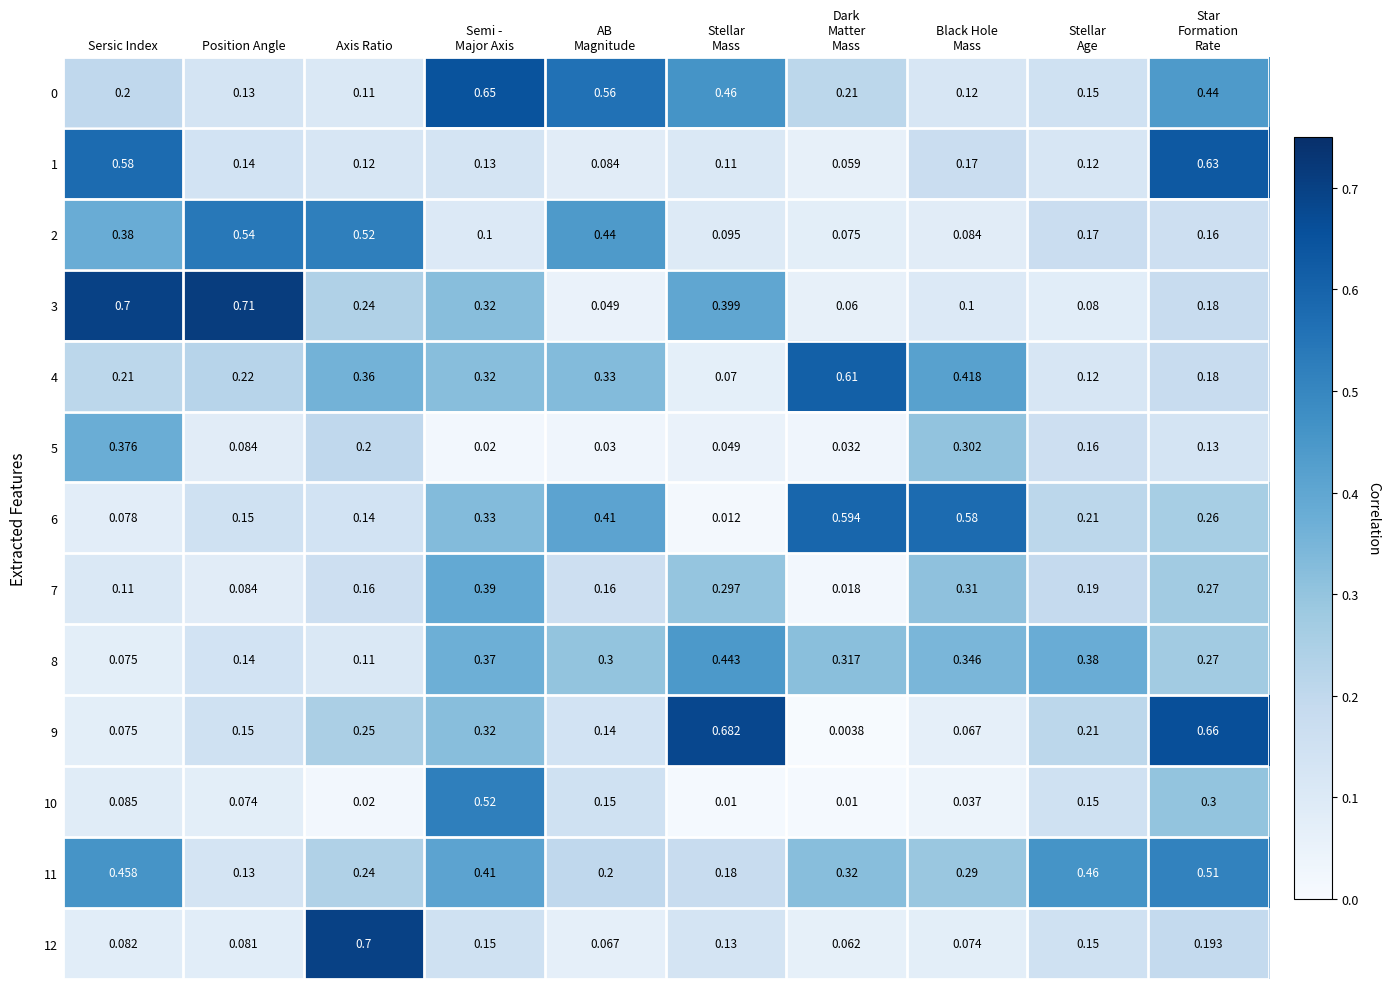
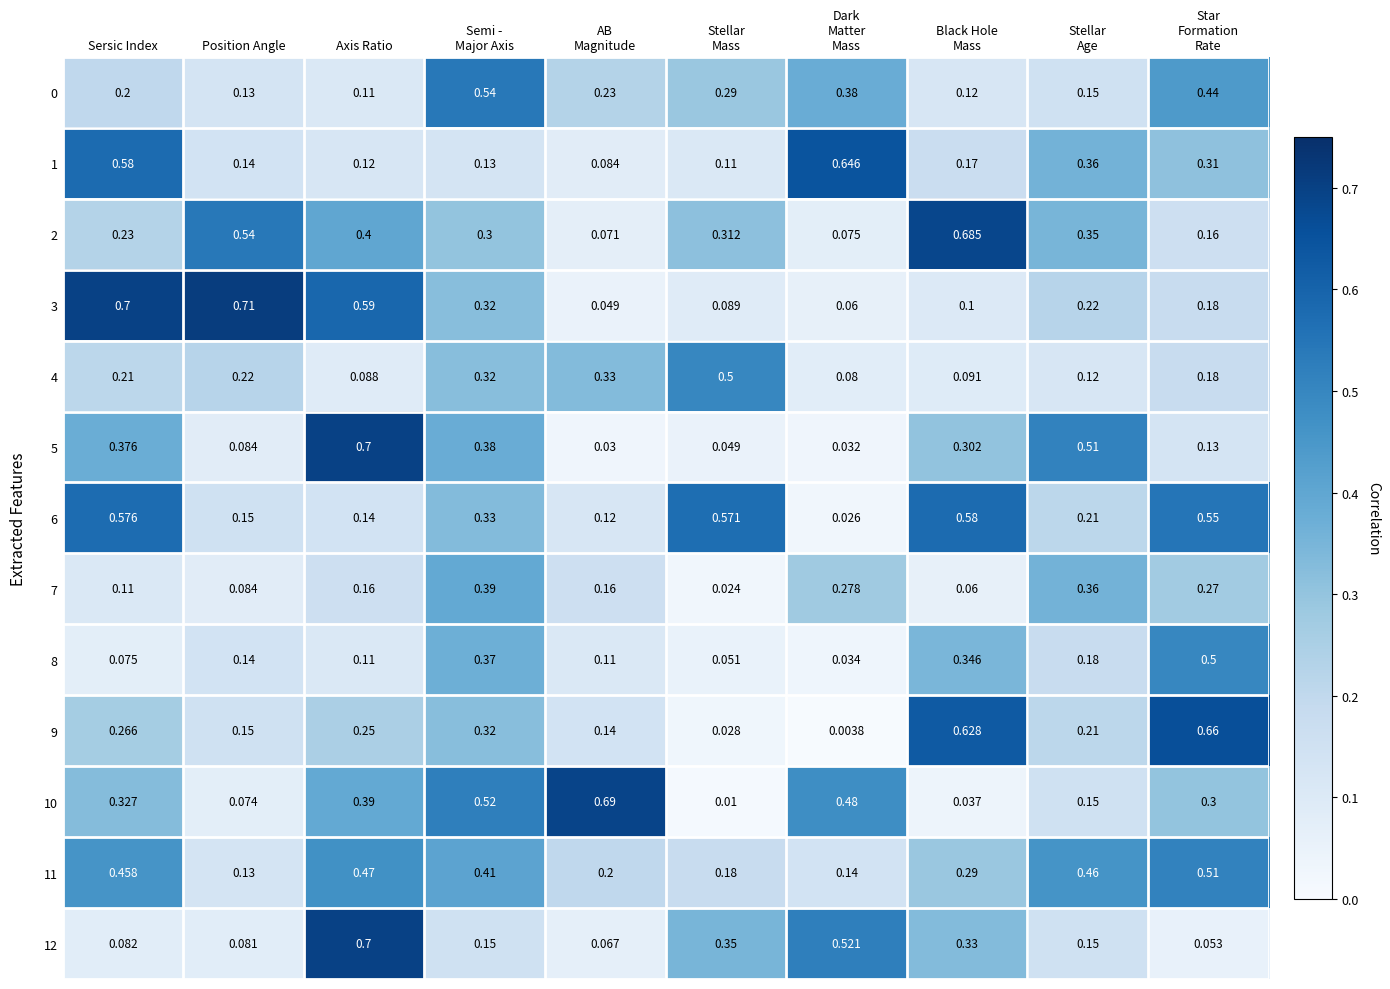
0, Semi - Major Axis: 0.65 -> 0.54
0, AB Magnitude: 0.56 -> 0.23
0, Stellar Mass: 0.46 -> 0.29
0, Dark Matter Mass: 0.21 -> 0.38
1, Dark Matter Mass: 0.059 -> 0.646
1, Stellar Age: 0.12 -> 0.36
1, Star Formation Rate: 0.63 -> 0.31
2, Sersic Index: 0.38 -> 0.23
2, Axis Ratio: 0.52 -> 0.4
2, Semi - Major Axis: 0.1 -> 0.3
2, AB Magnitude: 0.44 -> 0.071
2, Stellar Mass: 0.095 -> 0.312
2, Black Hole Mass: 0.084 -> 0.685
2, Stellar Age: 0.17 -> 0.35
3, Axis Ratio: 0.24 -> 0.59
3, Stellar Mass: 0.399 -> 0.089
3, Stellar Age: 0.08 -> 0.22
4, Axis Ratio: 0.36 -> 0.088
4, Stellar Mass: 0.07 -> 0.5
4, Dark Matter Mass: 0.61 -> 0.08
4, Black Hole Mass: 0.418 -> 0.091
5, Axis Ratio: 0.2 -> 0.7
5, Semi - Major Axis: 0.02 -> 0.38
5, Stellar Age: 0.16 -> 0.51
6, Sersic Index: 0.078 -> 0.576
6, AB Magnitude: 0.41 -> 0.12
6, Stellar Mass: 0.012 -> 0.571
6, Dark Matter Mass: 0.594 -> 0.026
6, Star Formation Rate: 0.26 -> 0.55
7, Stellar Mass: 0.297 -> 0.024
7, Dark Matter Mass: 0.018 -> 0.278
7, Black Hole Mass: 0.31 -> 0.06
7, Stellar Age: 0.19 -> 0.36
8, AB Magnitude: 0.3 -> 0.11
8, Stellar Mass: 0.443 -> 0.051
8, Dark Matter Mass: 0.317 -> 0.034
8, Stellar Age: 0.38 -> 0.18
8, Star Formation Rate: 0.27 -> 0.5
9, Sersic Index: 0.075 -> 0.266
9, Stellar Mass: 0.682 -> 0.028
9, Black Hole Mass: 0.067 -> 0.628
10, Sersic Index: 0.085 -> 0.327
10, Axis Ratio: 0.02 -> 0.39
10, AB Magnitude: 0.15 -> 0.69
10, Dark Matter Mass: 0.01 -> 0.48
11, Axis Ratio: 0.24 -> 0.47
11, Dark Matter Mass: 0.32 -> 0.14
12, Stellar Mass: 0.13 -> 0.35
12, Dark Matter Mass: 0.062 -> 0.521
12, Black Hole Mass: 0.074 -> 0.33
12, Star Formation Rate: 0.193 -> 0.053
